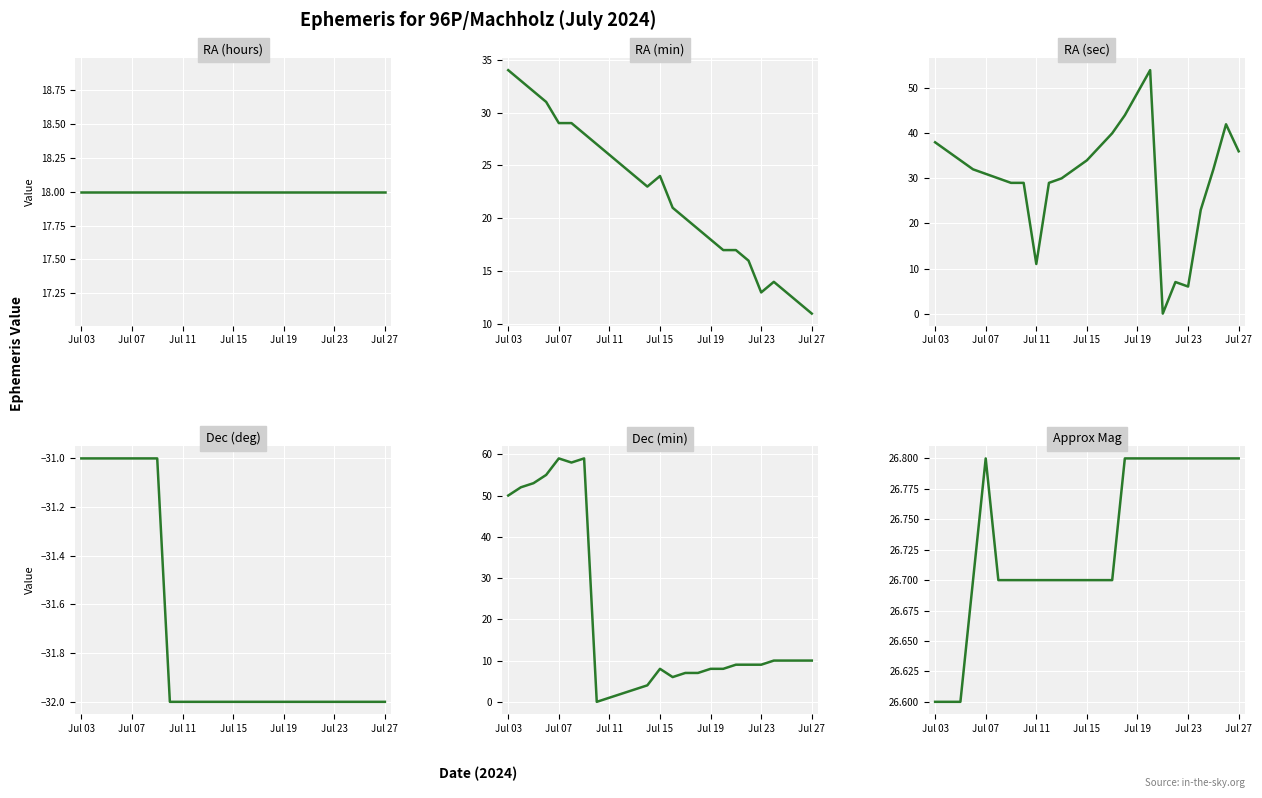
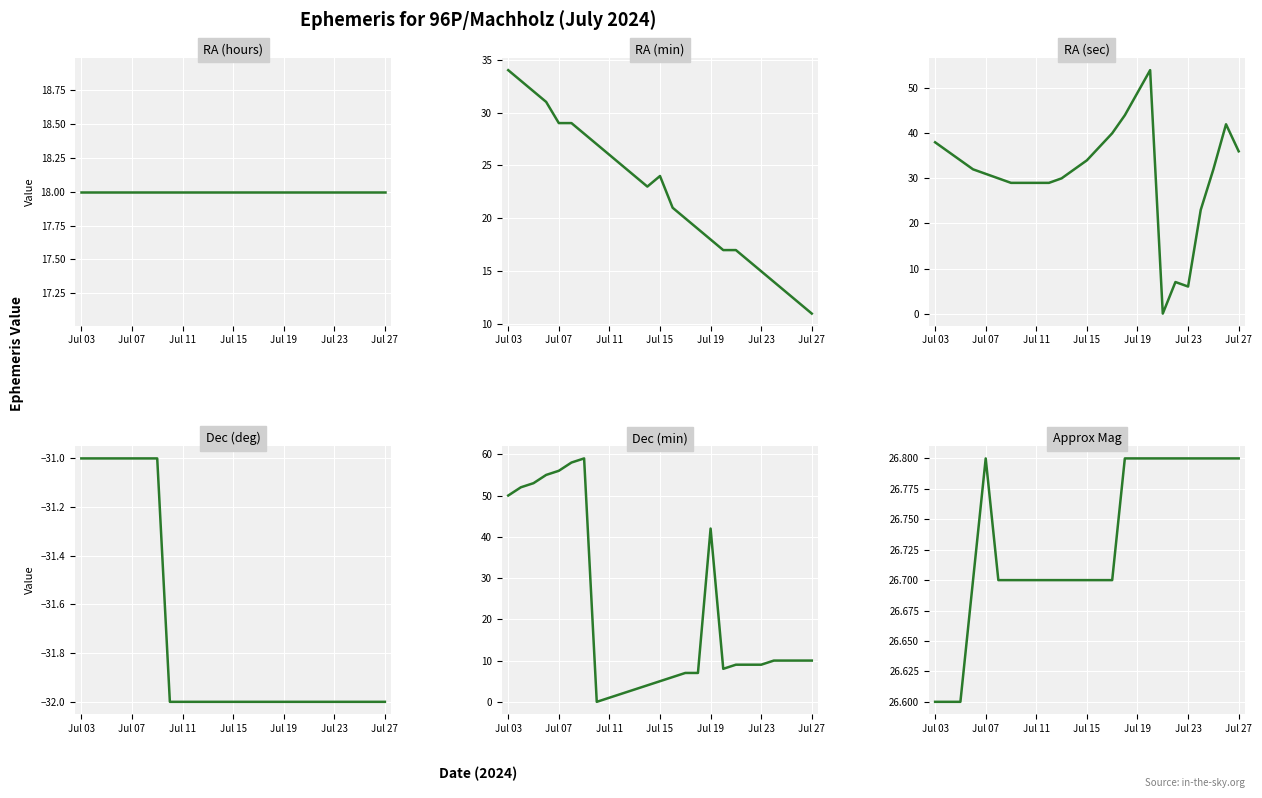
RA (min), Jul 23: 13 -> 15
RA (sec), Jul 11: 11 -> 29
Dec (min), Jul 07: 59 -> 56
Dec (min), Jul 15: 8 -> 5
Dec (min), Jul 19: 8 -> 42
